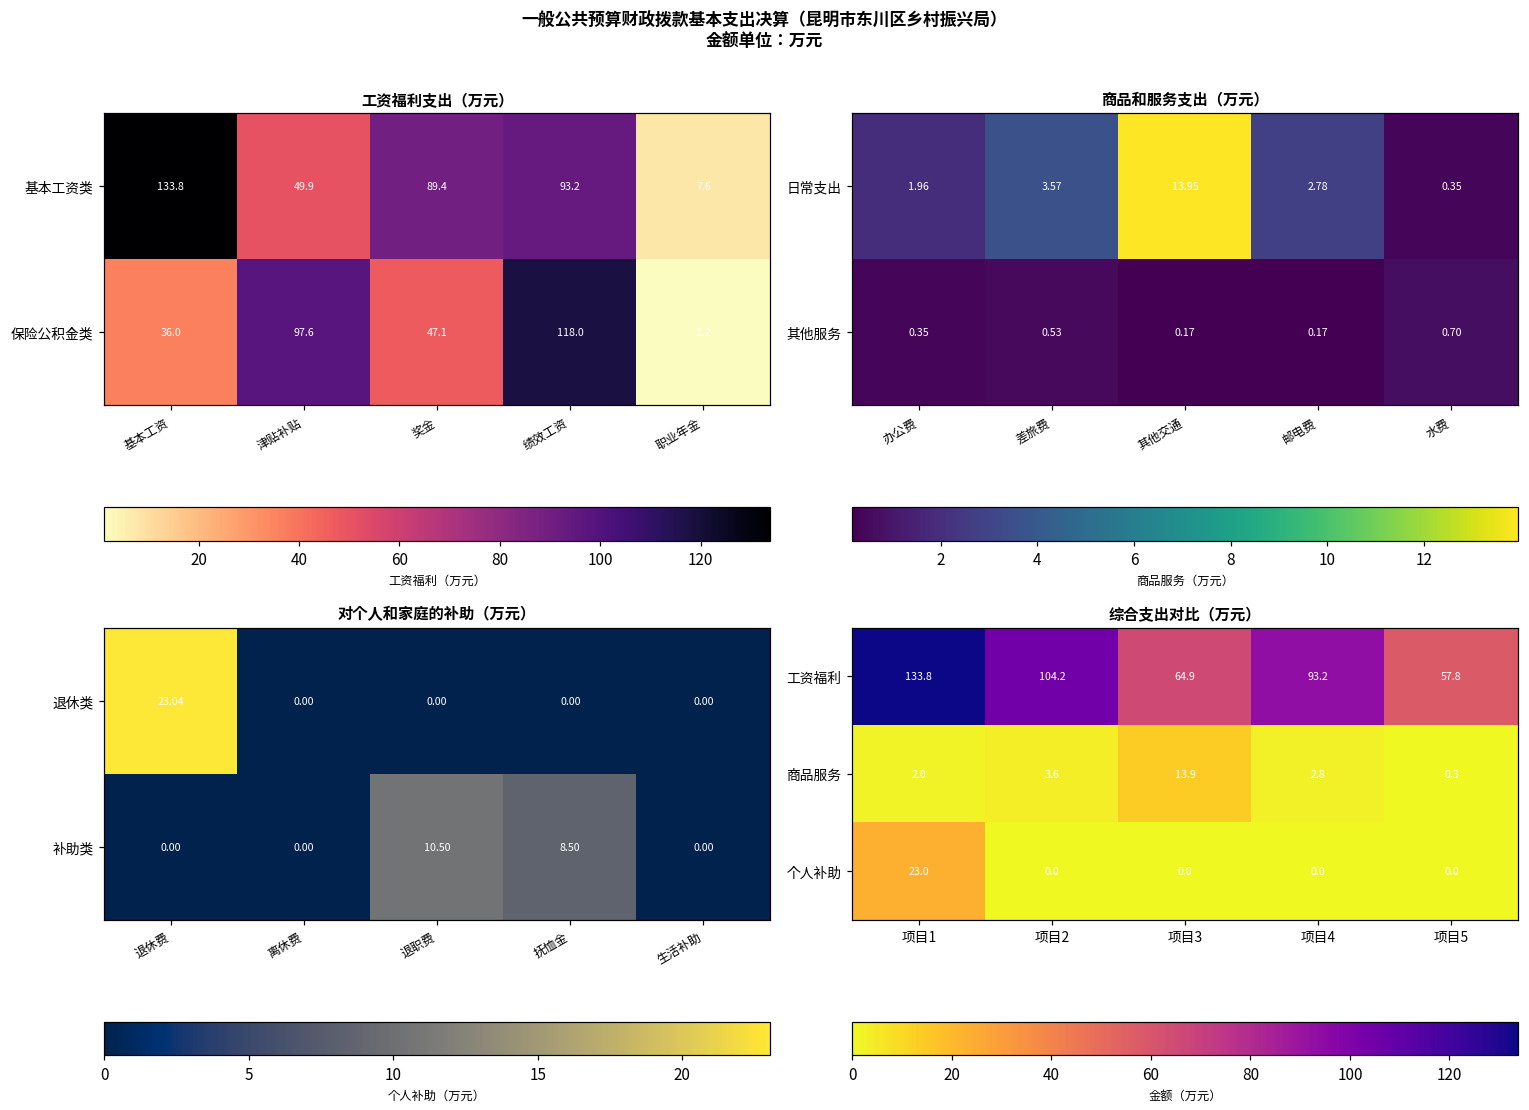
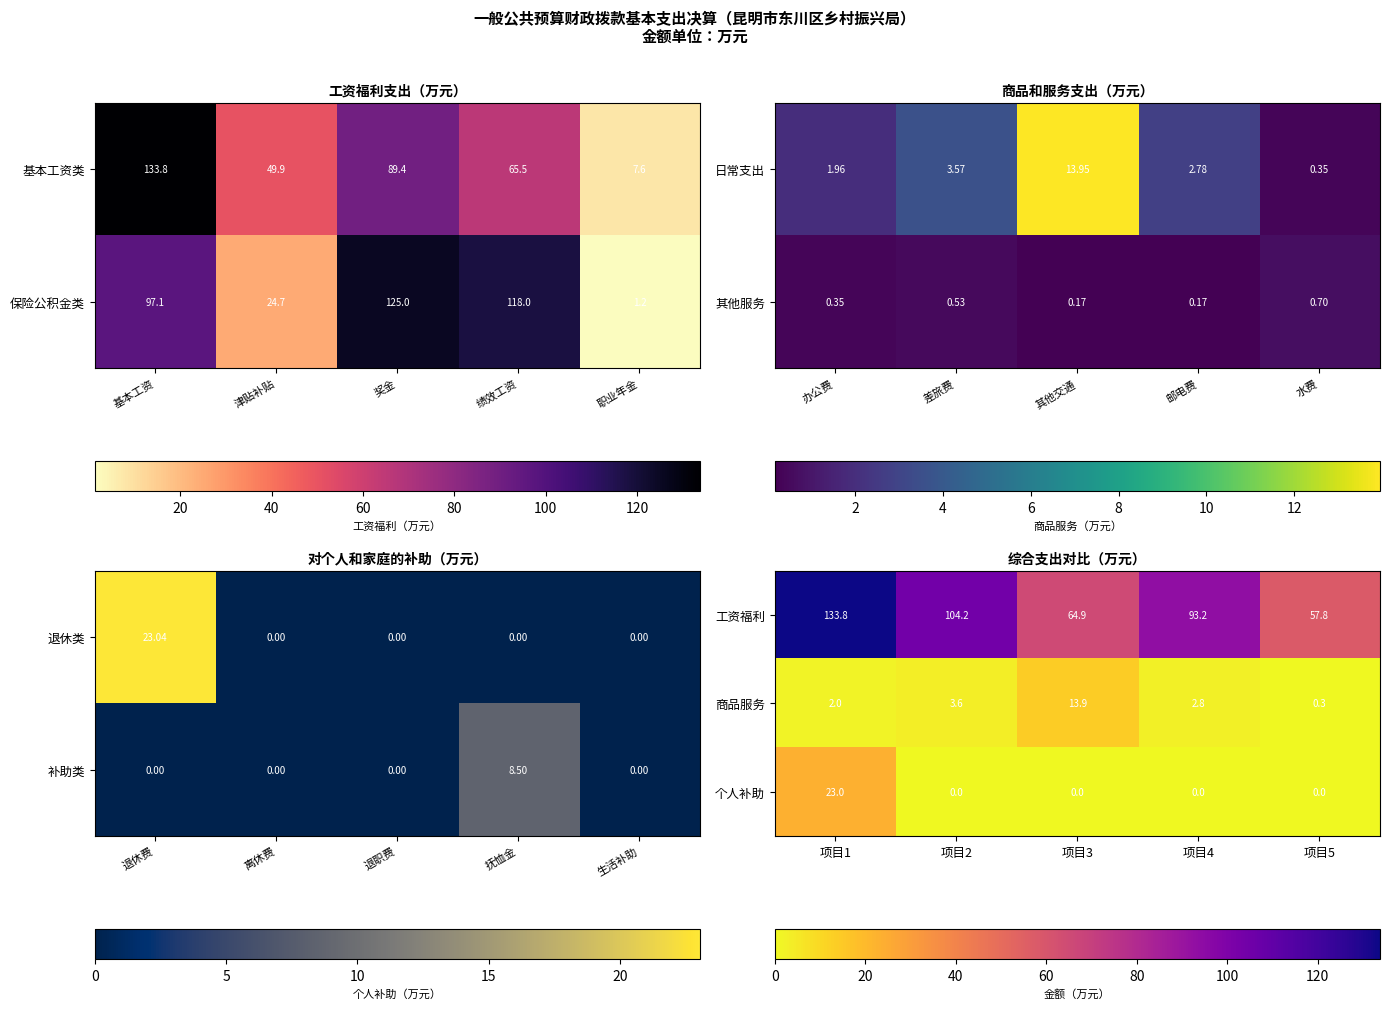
工资福利支出（万元）, 基本工资类, 绩效工资: 93.2 -> 65.5
工资福利支出（万元）, 保险公积金类, 基本工资: 36.0 -> 97.1
工资福利支出（万元）, 保险公积金类, 津贴补贴: 97.6 -> 24.7
工资福利支出（万元）, 保险公积金类, 奖金: 47.1 -> 125.0
对个人和家庭的补助（万元）, 补助类, 退职费: 10.50 -> 0.00
